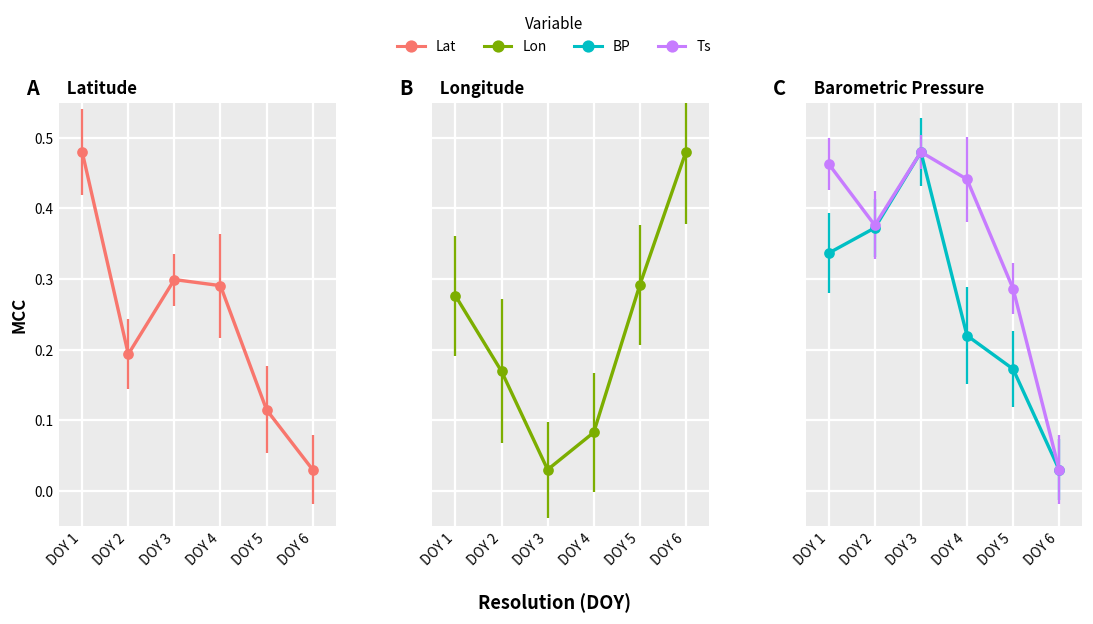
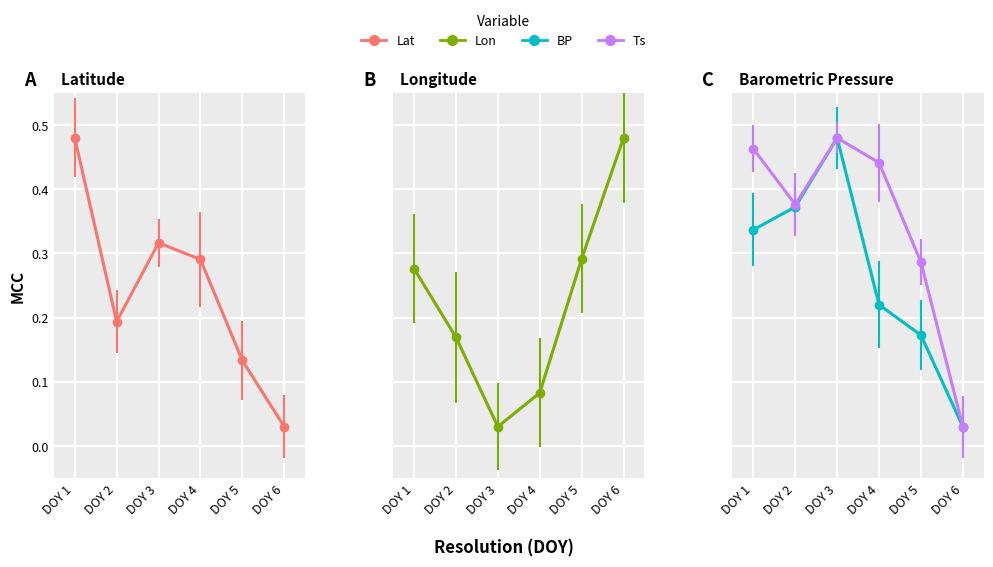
Latitude, DOY 3: 0.30 -> 0.32
Latitude, DOY 5: 0.11 -> 0.13
